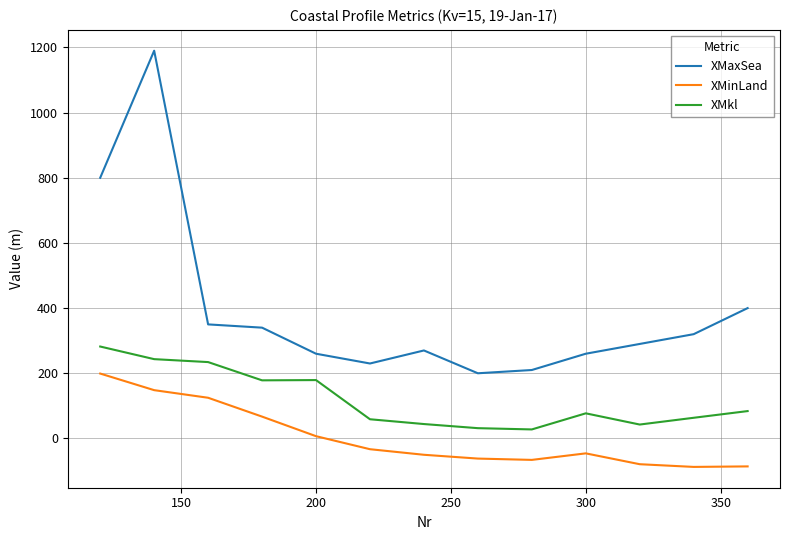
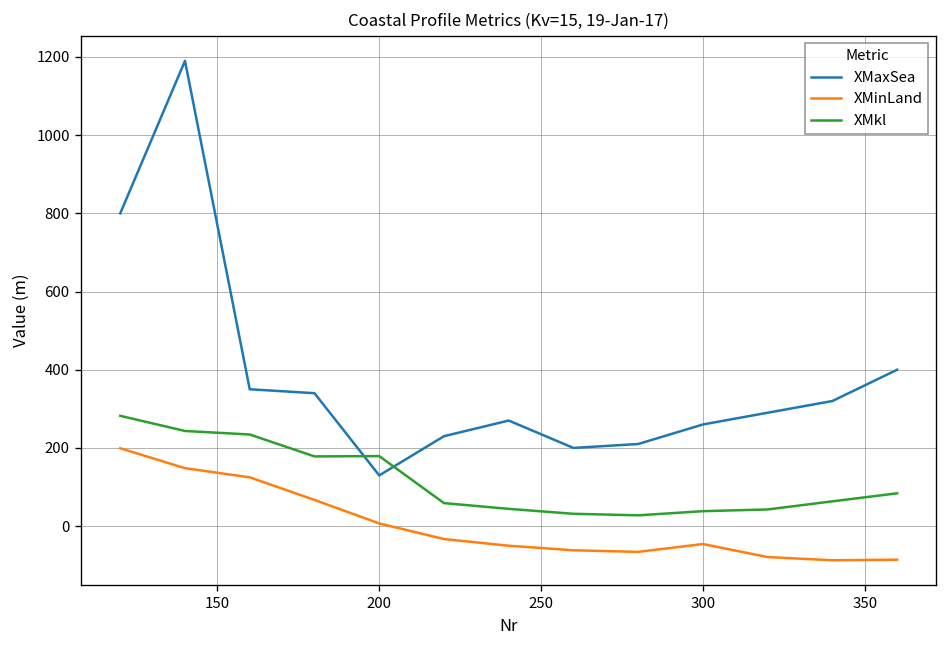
XMaxSea, 200: 260 -> 130
XMkl, 300: 80 -> 40
